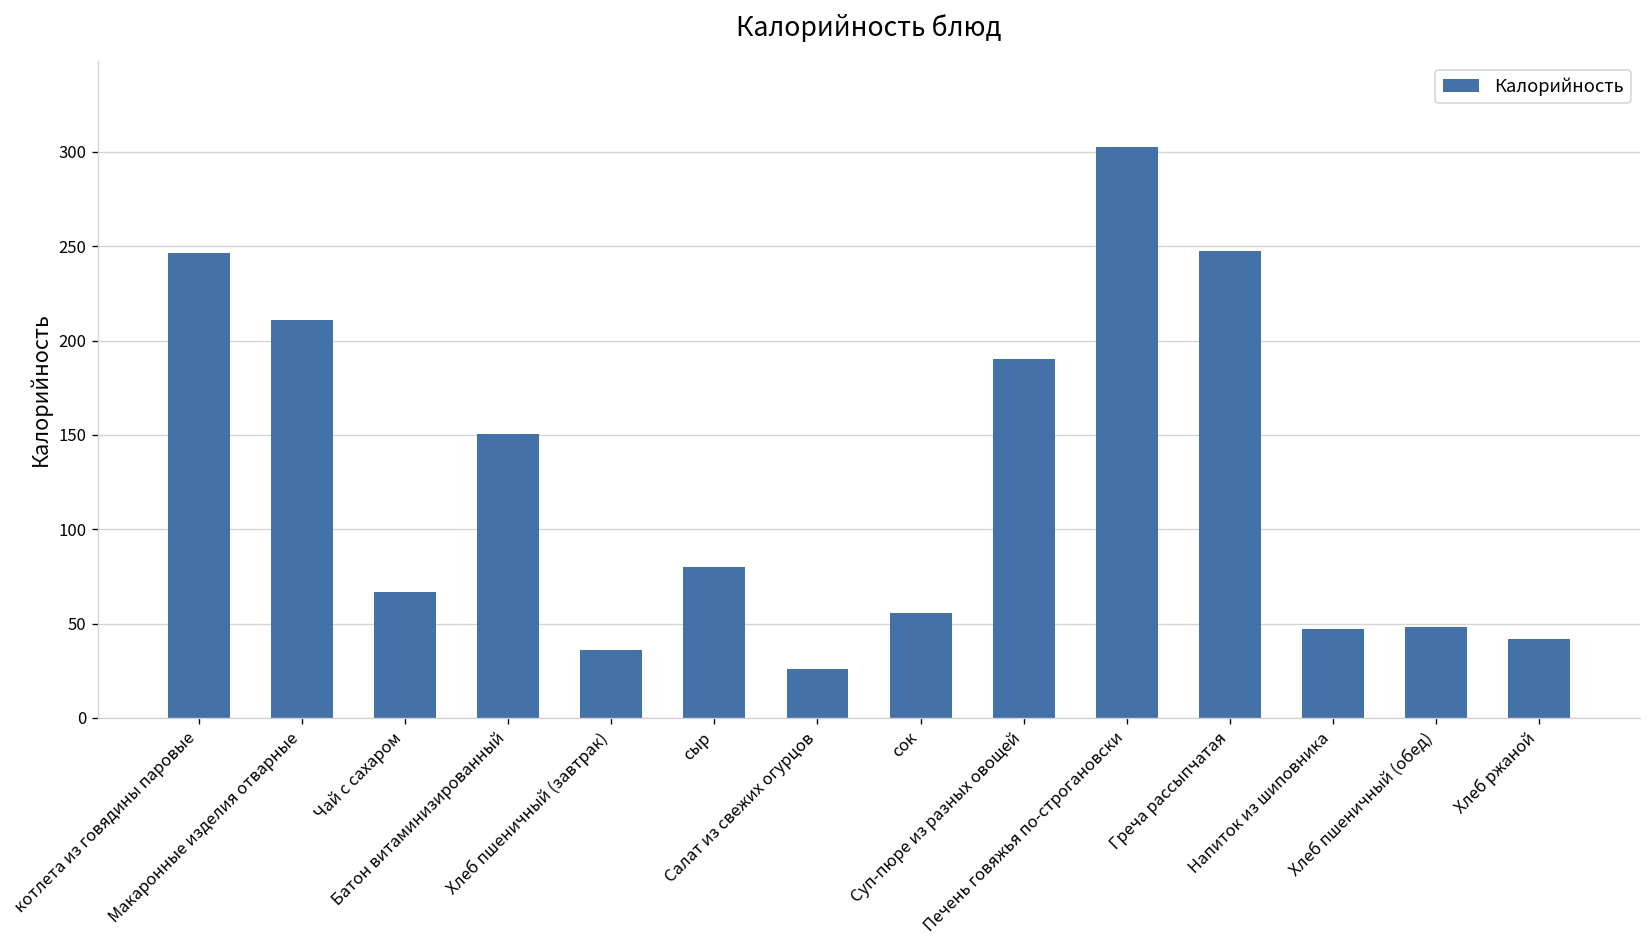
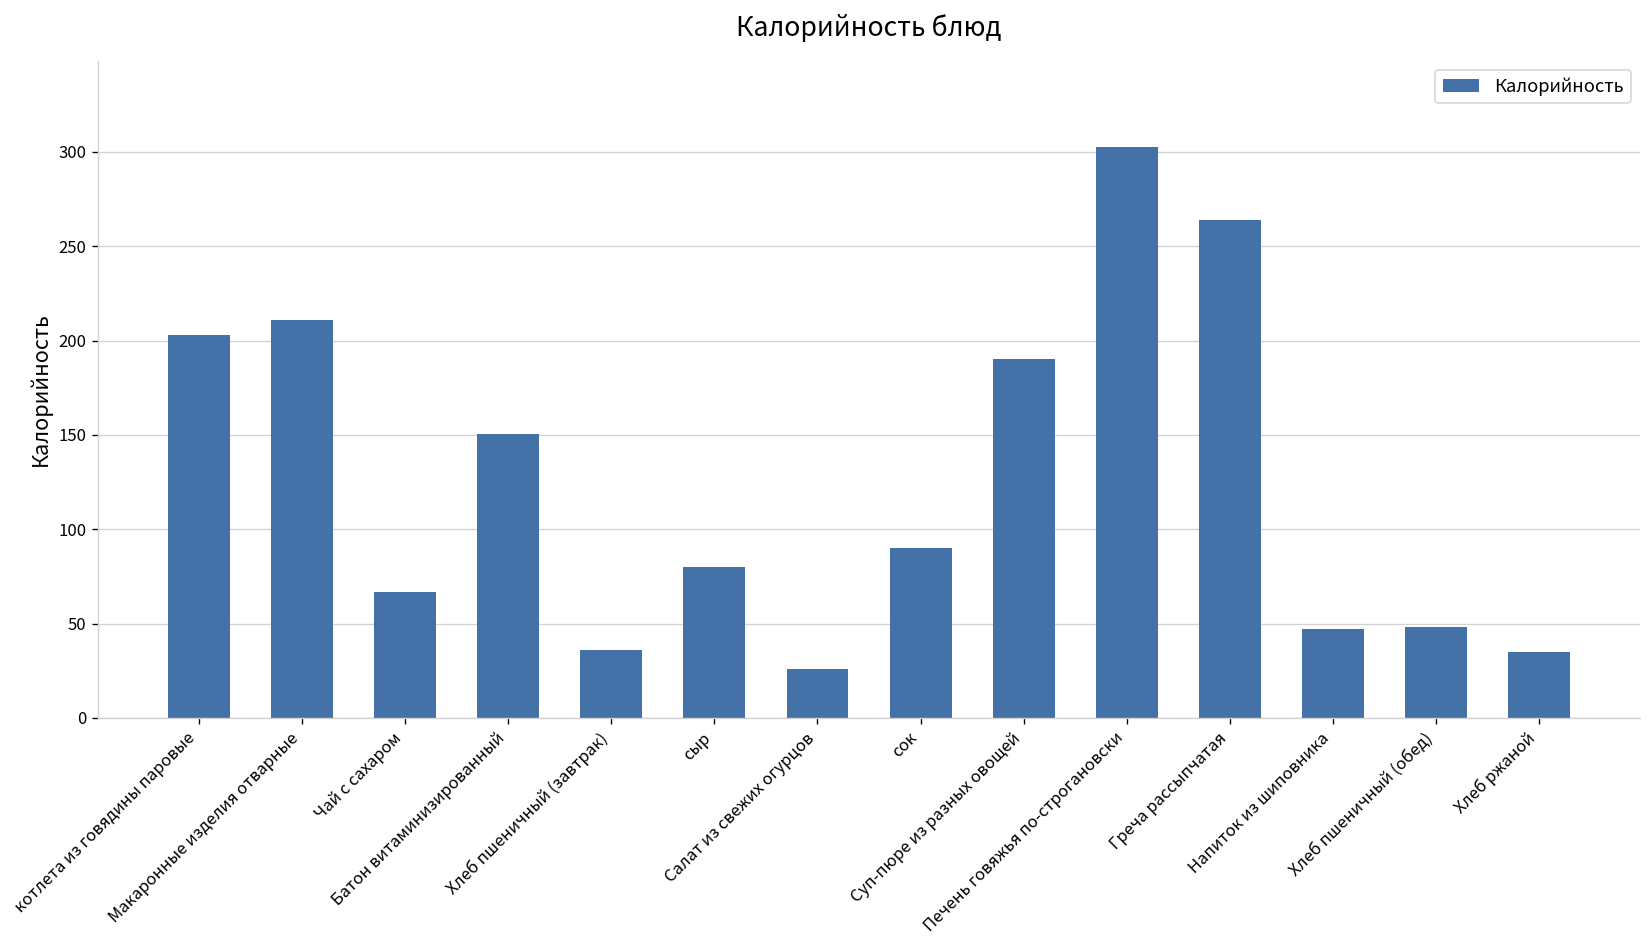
котлета из говядины паровые: 246 -> 203
сок: 56 -> 90
Греча рассыпчатая: 248 -> 264
Хлеб ржаной: 42 -> 35
